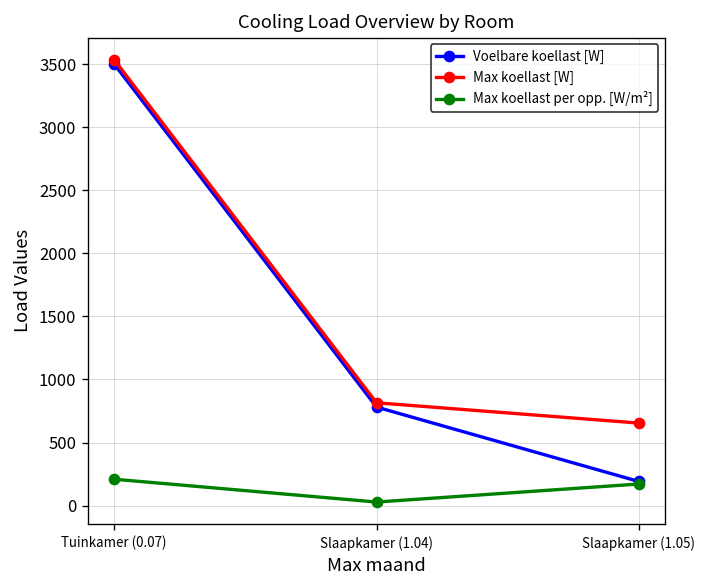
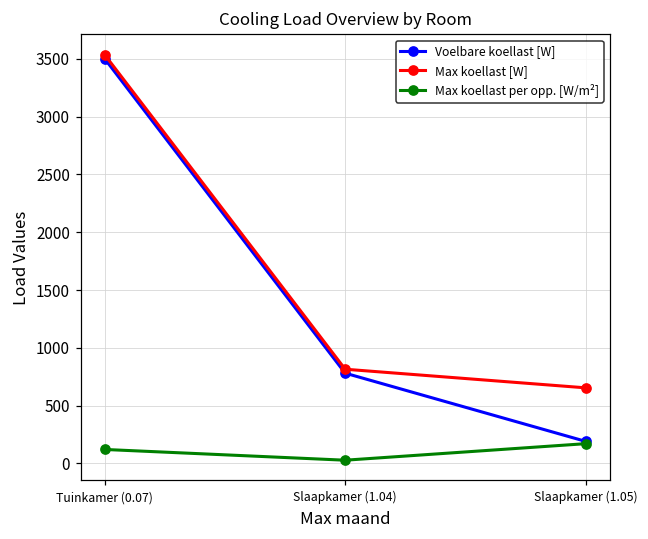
Max koellast per opp. [W/m²], Tuinkamer (0.07): 210 -> 120
